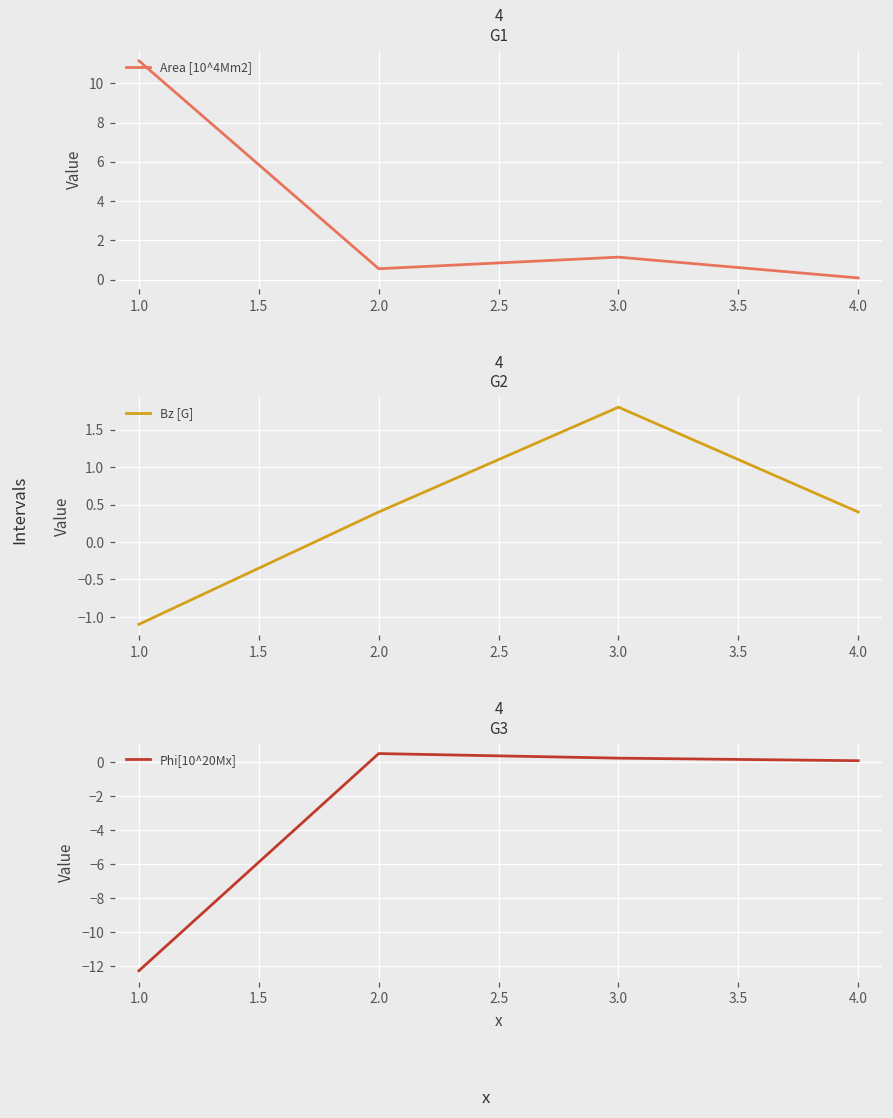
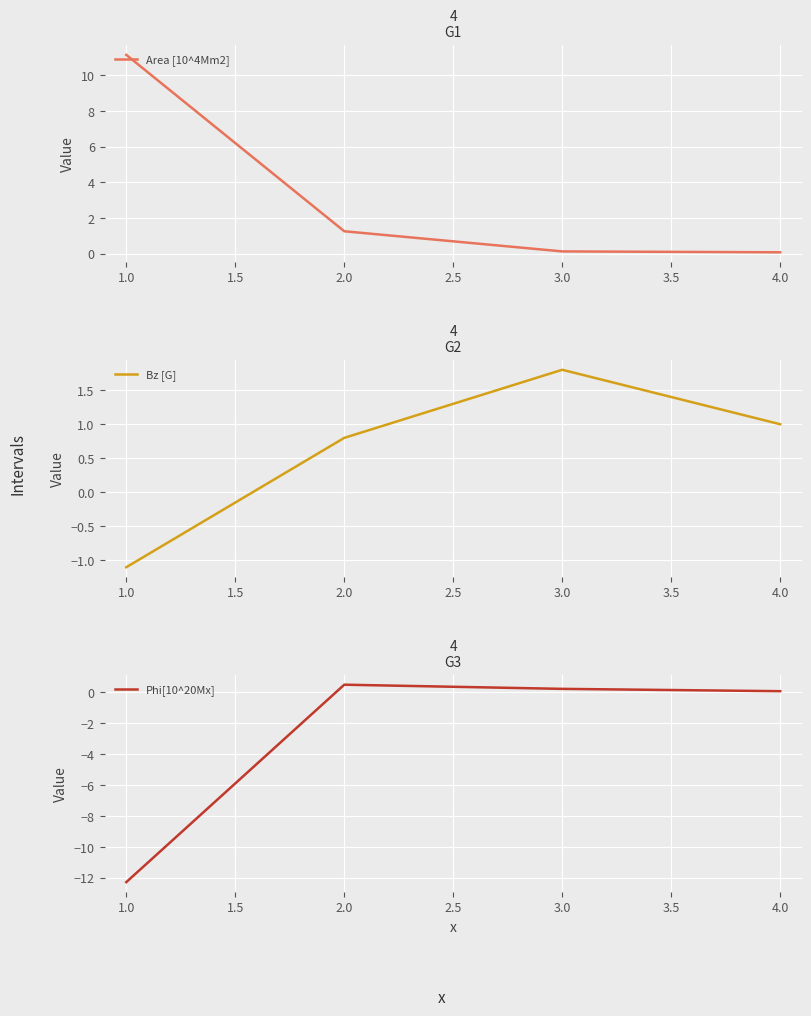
4 G1, 2.0: 0.6 -> 1.3
4 G1, 3.0: 1.1 -> 0.1
4 G2, 2.0: 0.4 -> 0.8
4 G2, 4.0: 0.4 -> 1.0
